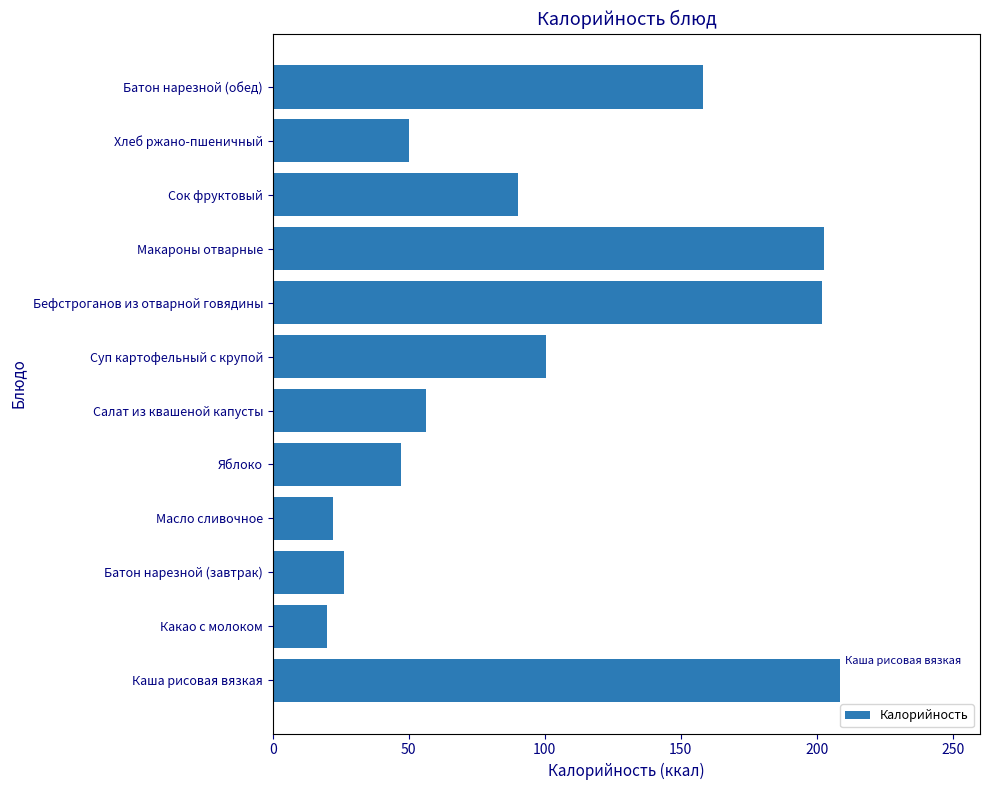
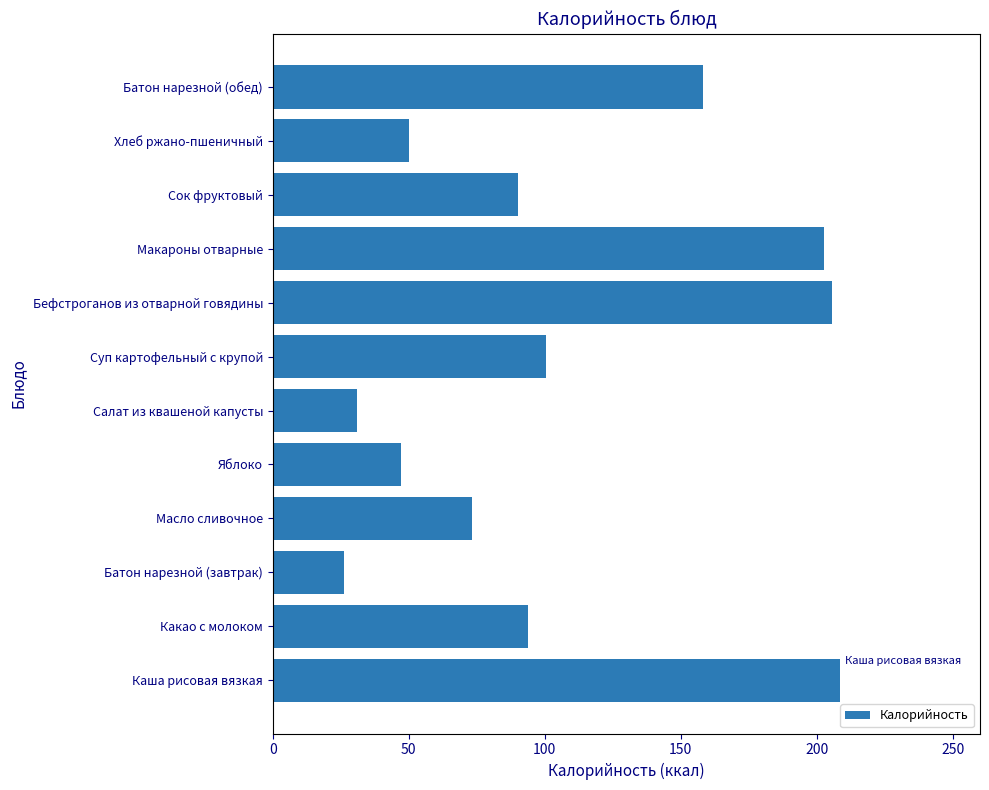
Бефстроганов из отварной говядины: 202 -> 206
Салат из квашеной капусты: 56 -> 31
Масло сливочное: 22 -> 73
Какао с молоком: 20 -> 94
